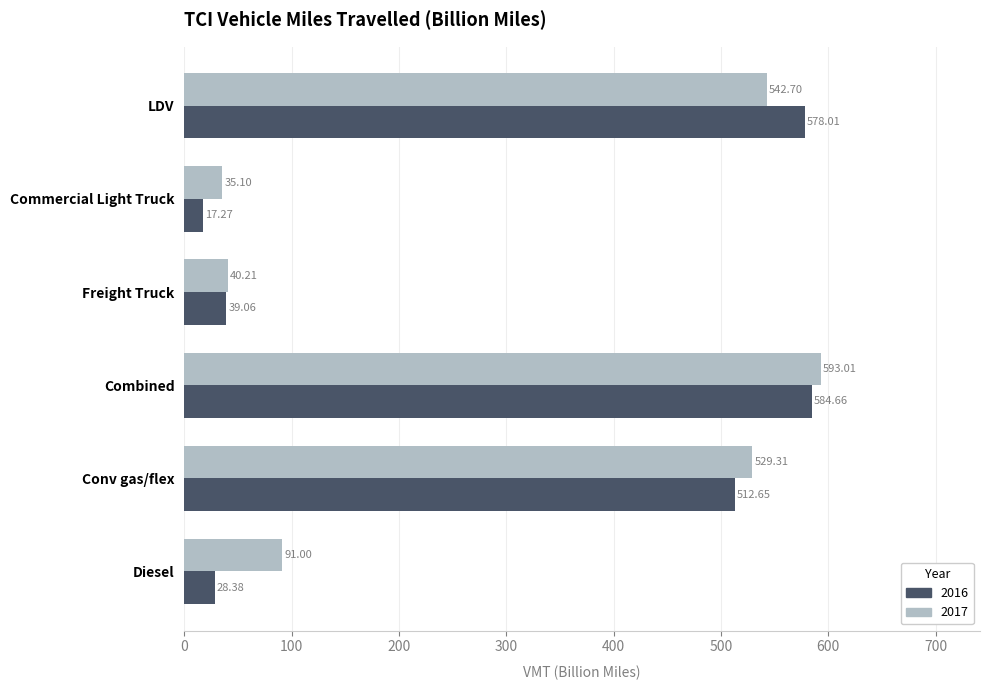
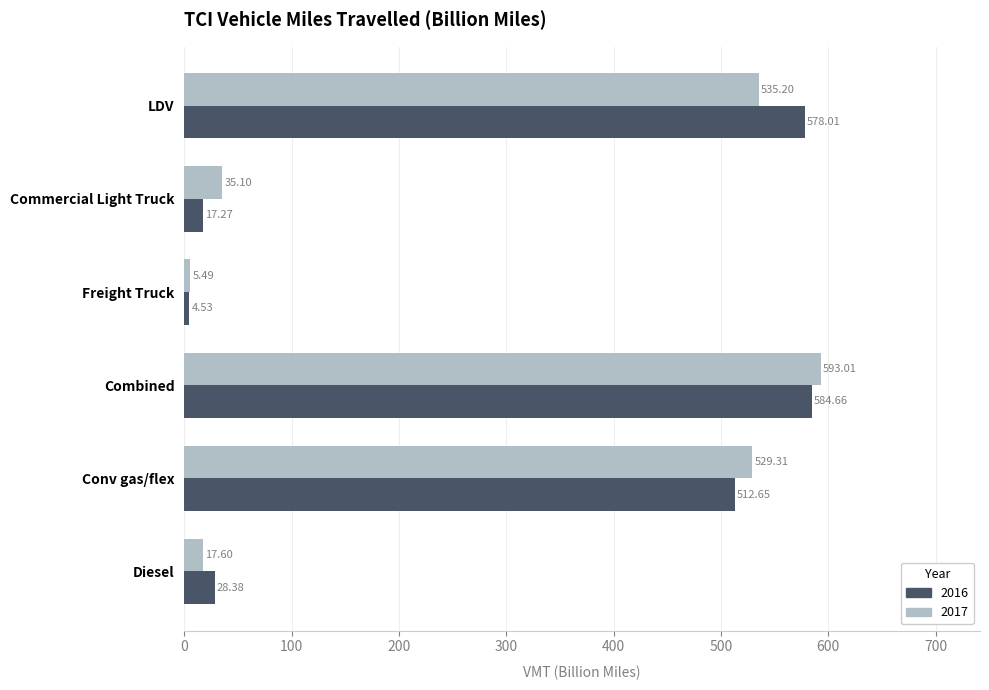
2017, LDV: 542.70 -> 535.20
2017, Freight Truck: 40.21 -> 5.49
2016, Freight Truck: 39.06 -> 4.53
2017, Diesel: 91.00 -> 17.60
